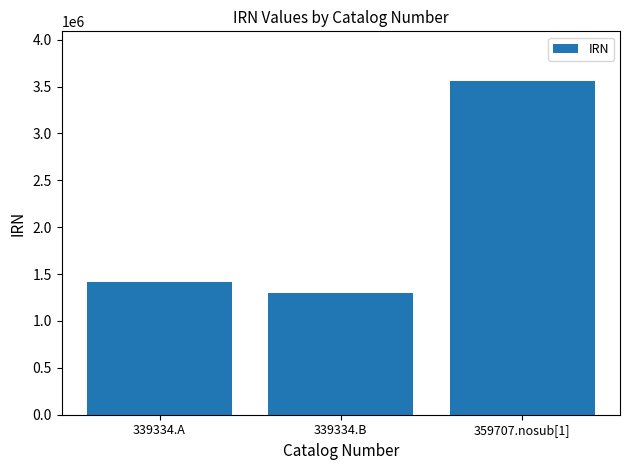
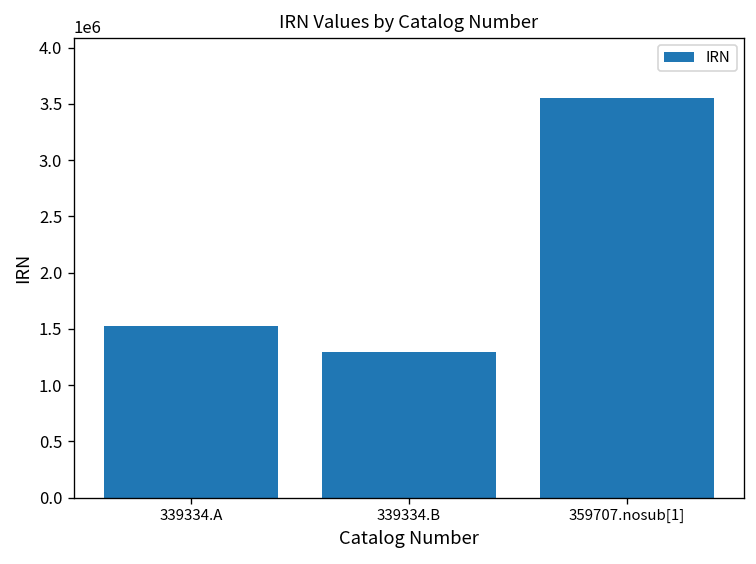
339334.A: 1400000 -> 1500000
